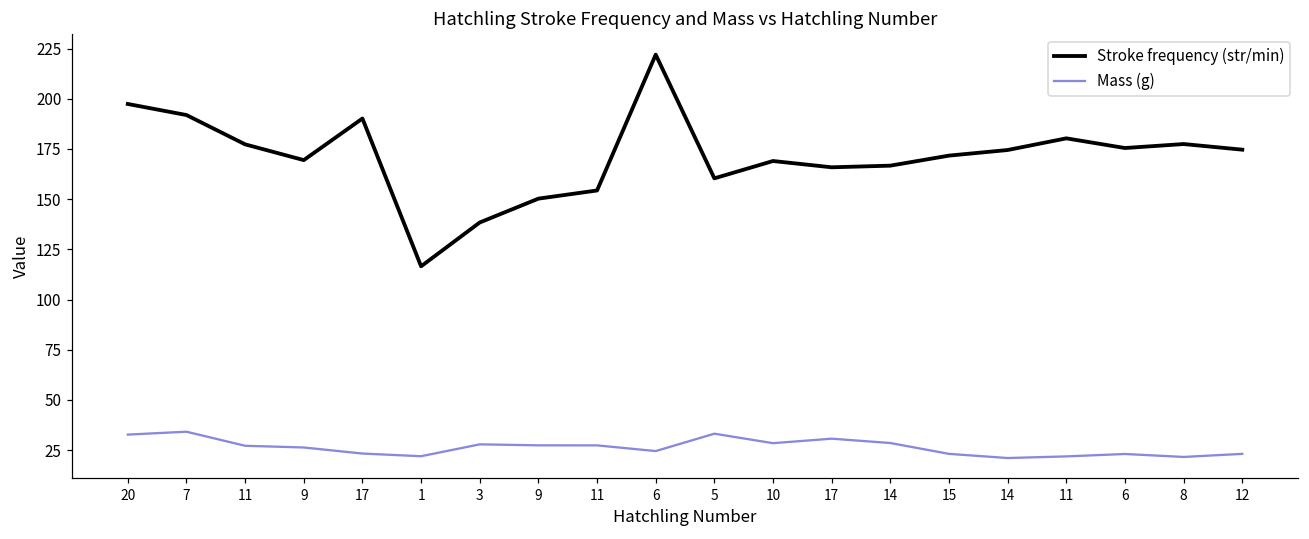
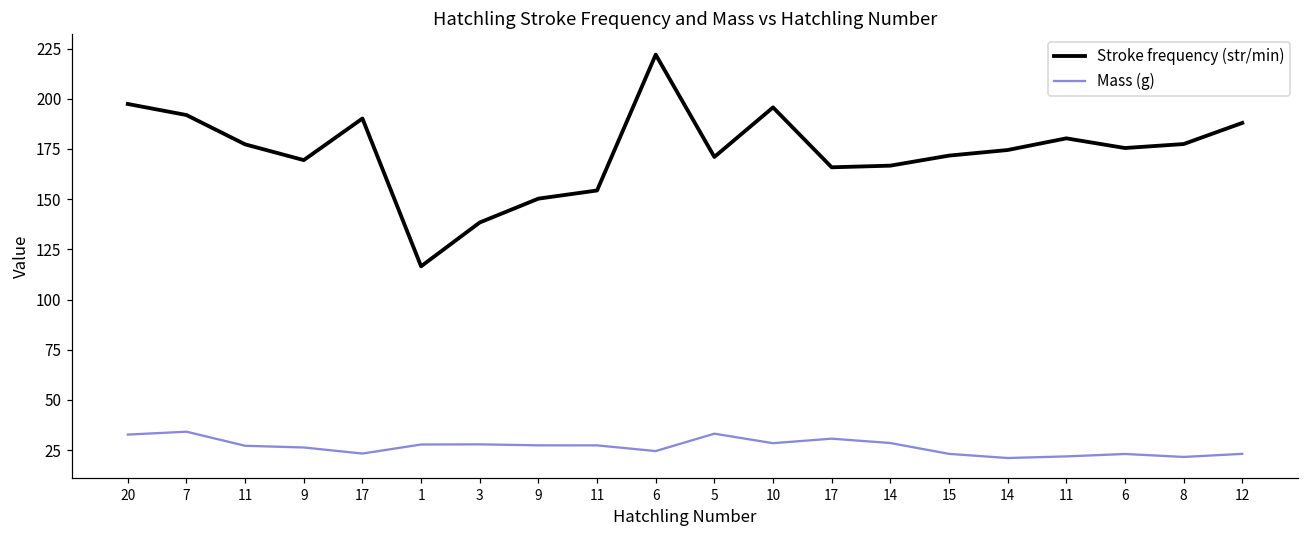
Mass (g), 1: 22 -> 28
Stroke frequency (str/min), 5: 160 -> 171
Stroke frequency (str/min), 10: 169 -> 196
Stroke frequency (str/min), 12: 175 -> 188
